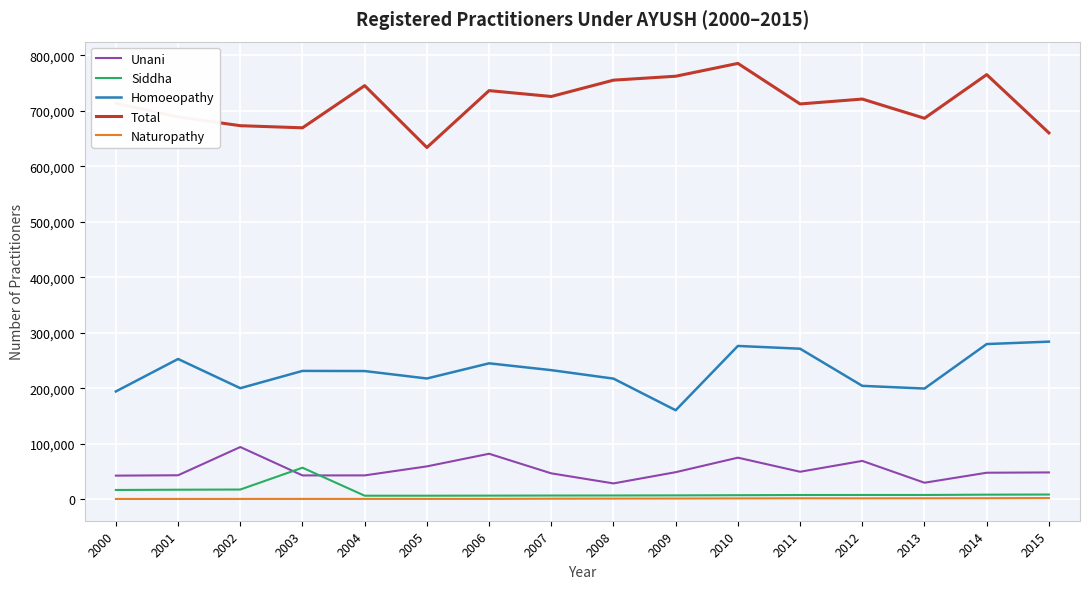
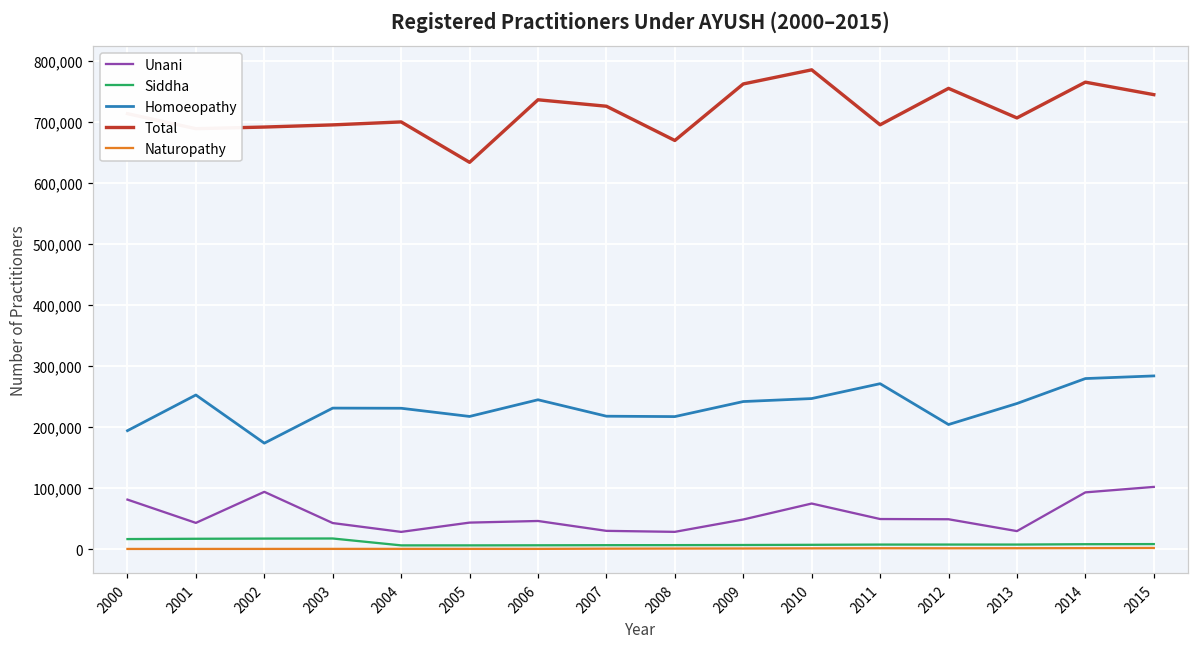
Unani, 2000: 40,000 -> 80,000
Homoeopathy, 2002: 200,000 -> 170,000
Total, 2002: 670,000 -> 690,000
Siddha, 2003: 60,000 -> 20,000
Total, 2003: 670,000 -> 700,000
Unani, 2004: 40,000 -> 30,000
Total, 2004: 750,000 -> 700,000
Unani, 2005: 60,000 -> 40,000
Unani, 2006: 80,000 -> 50,000
Unani, 2007: 50,000 -> 30,000
Homoeopathy, 2007: 230,000 -> 220,000
Total, 2008: 750,000 -> 670,000
Homoeopathy, 2009: 160,000 -> 240,000
Homoeopathy, 2010: 280,000 -> 250,000
Total, 2011: 710,000 -> 700,000
Unani, 2012: 70,000 -> 50,000
Total, 2012: 720,000 -> 750,000
Homoeopathy, 2013: 200,000 -> 240,000
Total, 2013: 690,000 -> 710,000
Unani, 2014: 50,000 -> 90,000
Unani, 2015: 50,000 -> 100,000
Total, 2015: 660,000 -> 740,000
